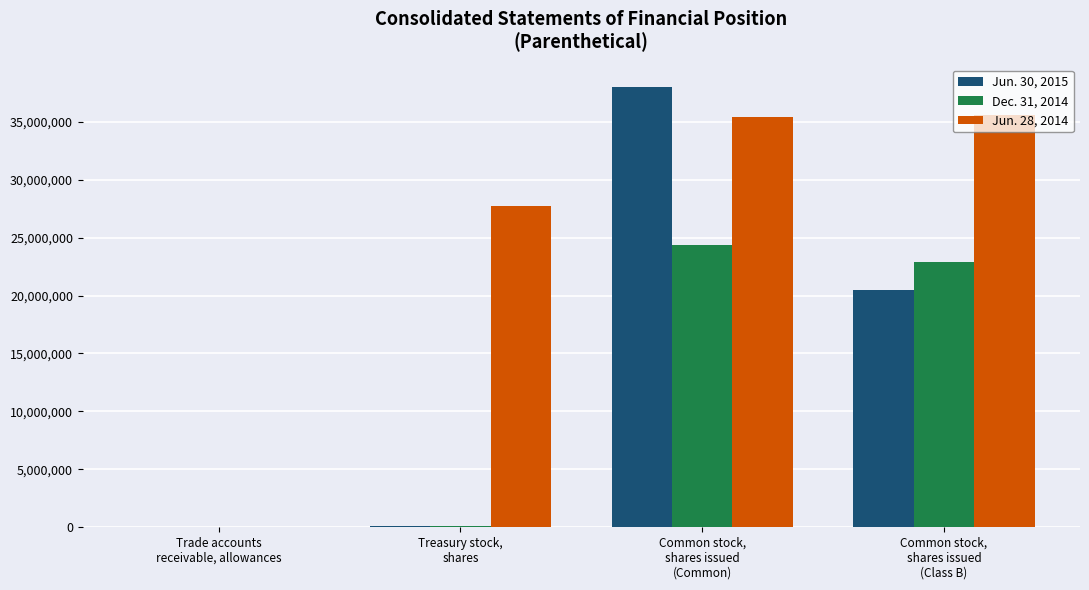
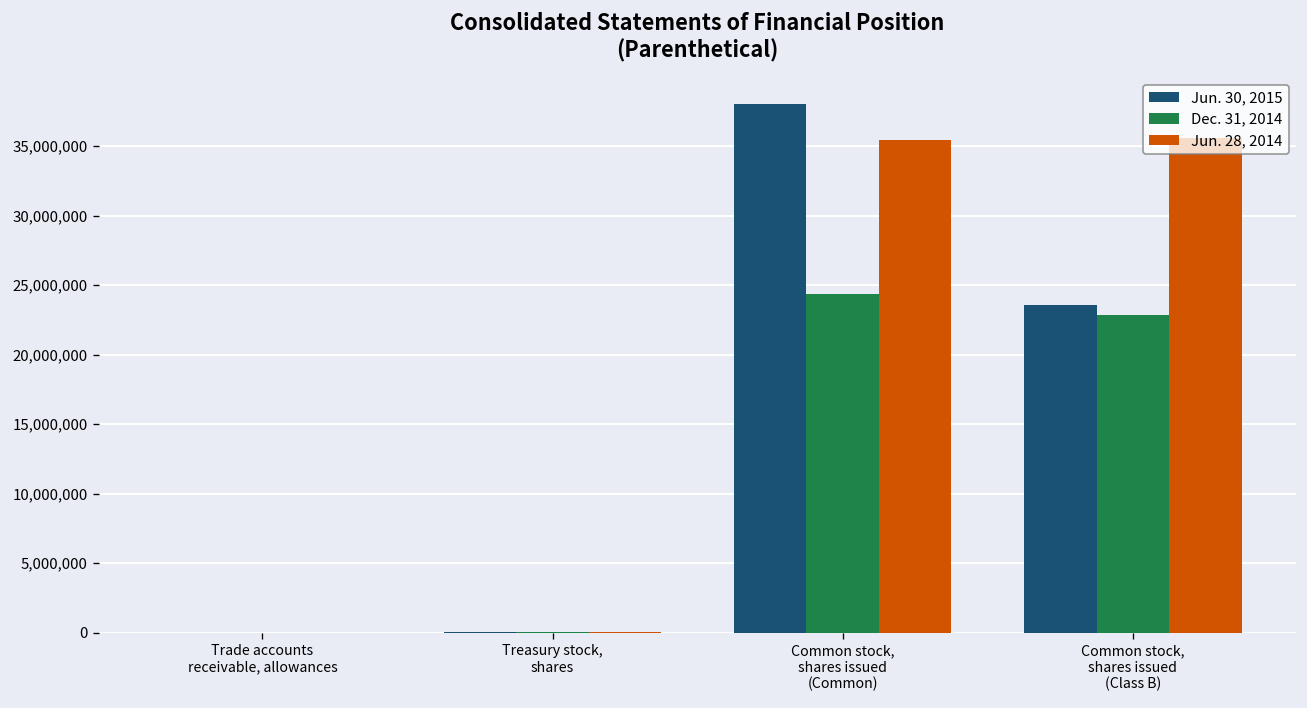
Jun. 28, 2014, Treasury stock, shares: 27,800,000 -> 100,000
Jun. 30, 2015, Common stock, shares issued (Class B): 20,500,000 -> 23,600,000
